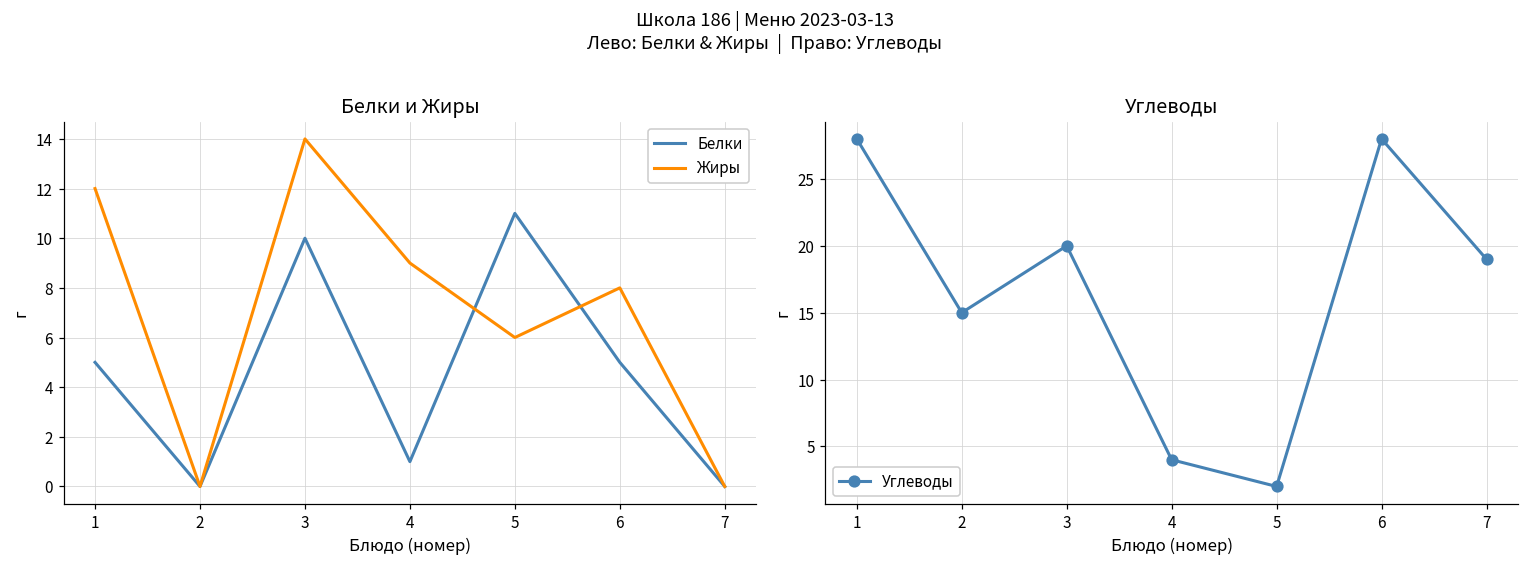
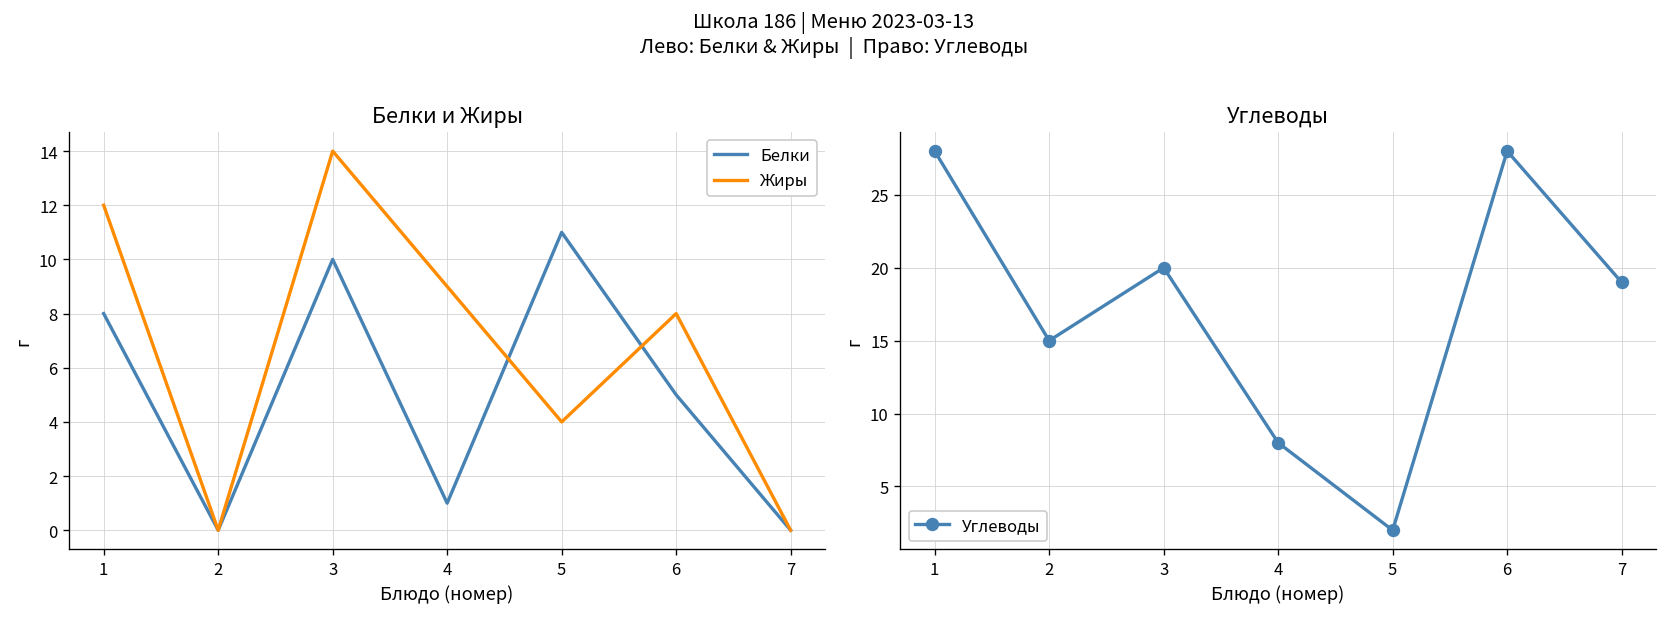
Белки и Жиры, Белки, 1: 5 -> 8
Белки и Жиры, Жиры, 5: 6 -> 4
Углеводы, 4: 4 -> 8
